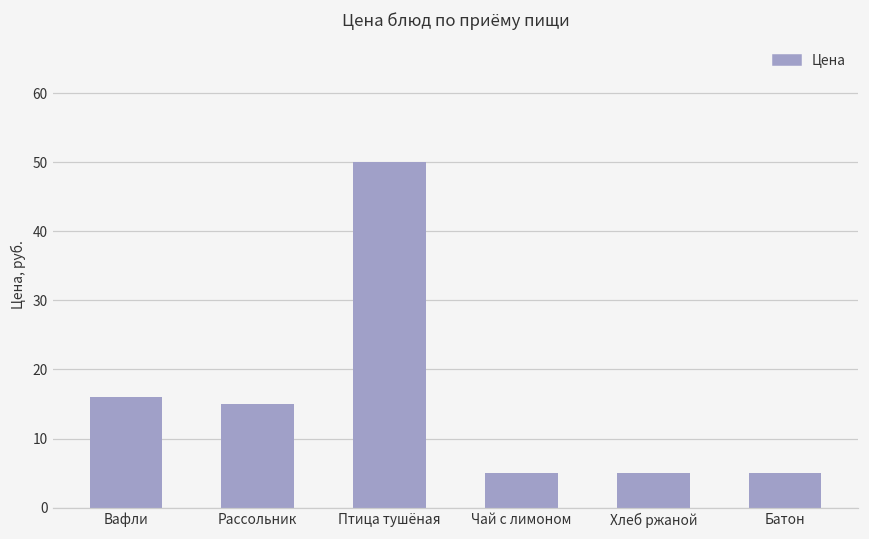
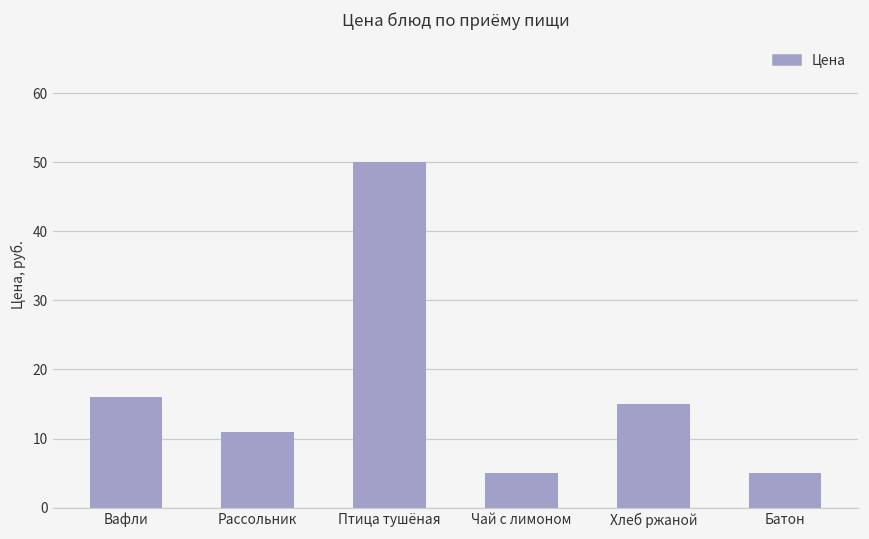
Рассольник: 15 -> 11
Хлеб ржаной: 5 -> 15
